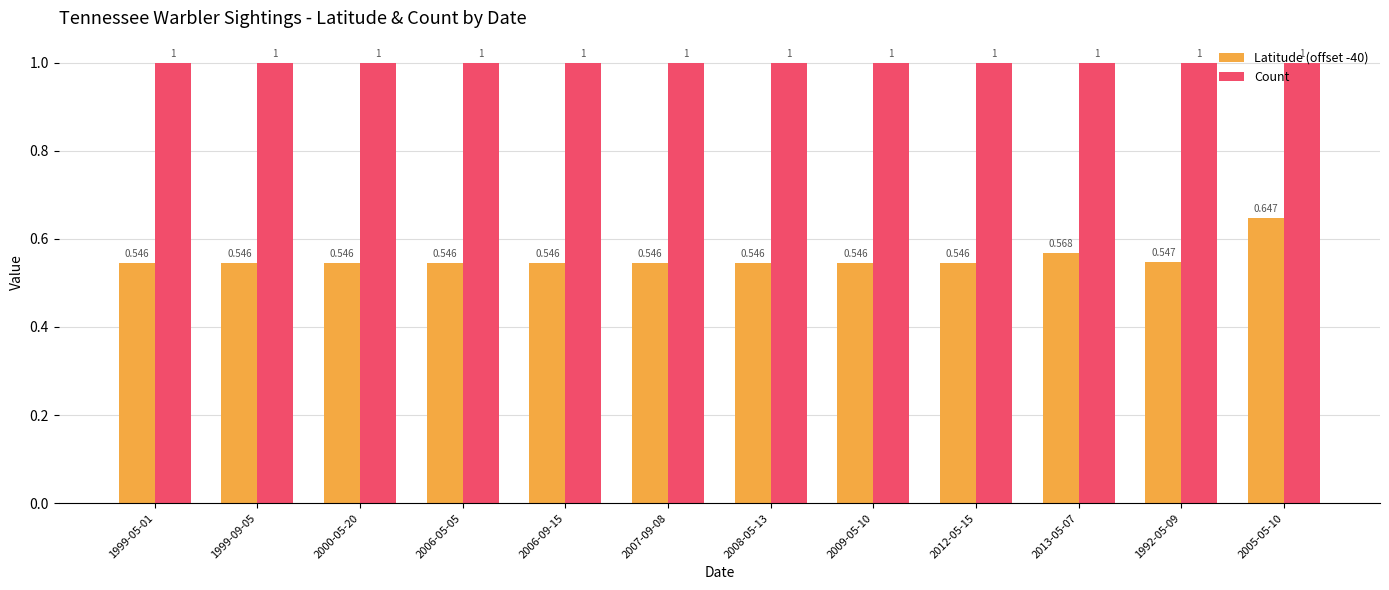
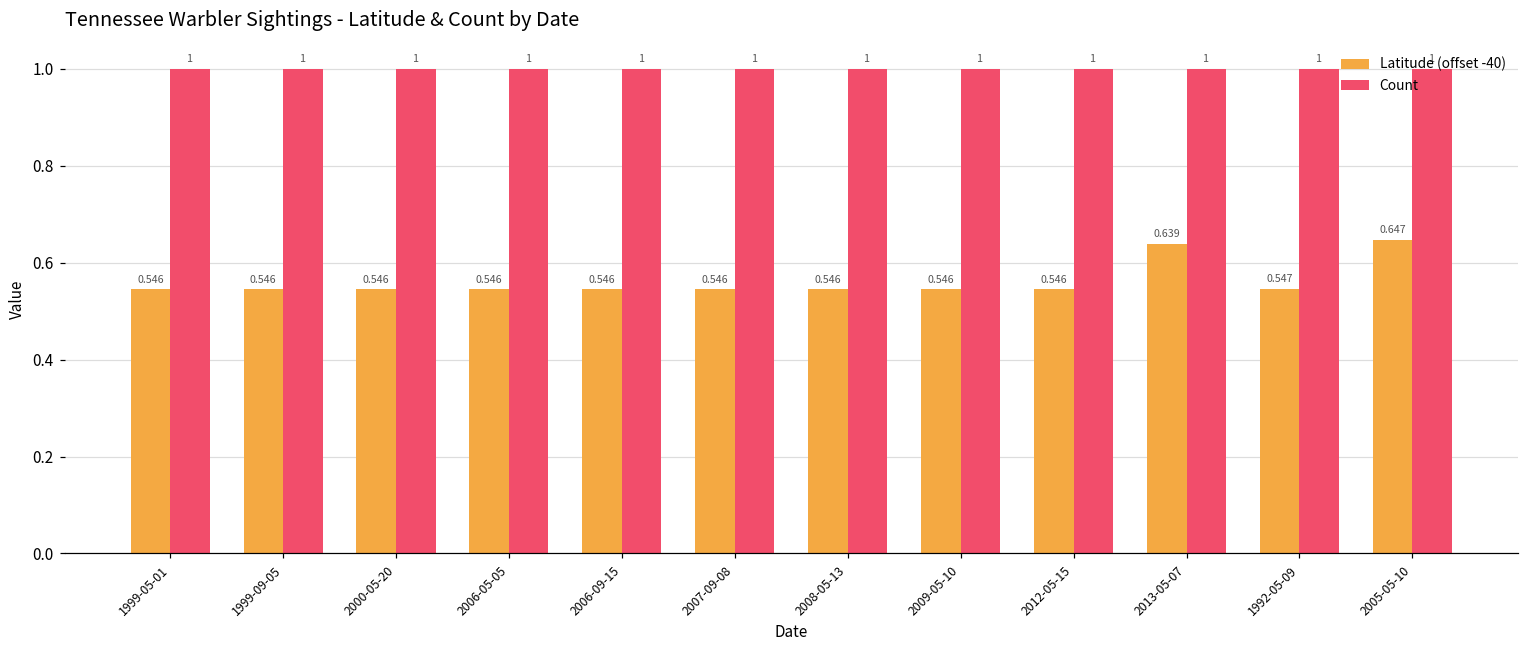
Latitude (offset -40), 2013-05-07: 0.568 -> 0.639
